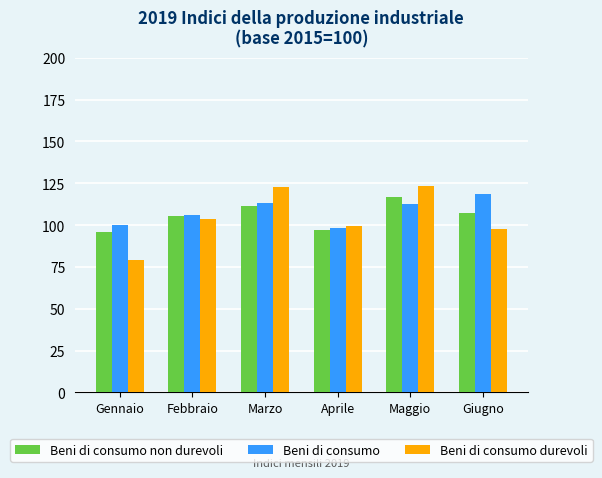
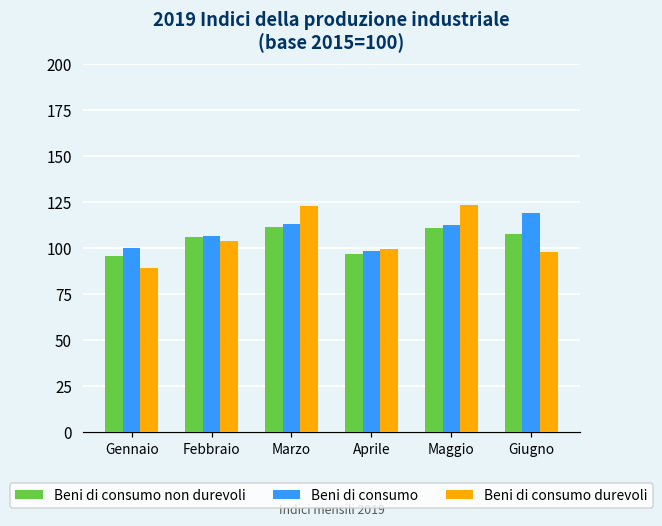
Beni di consumo durevoli, Gennaio: 79 -> 89
Beni di consumo non durevoli, Maggio: 117 -> 111
